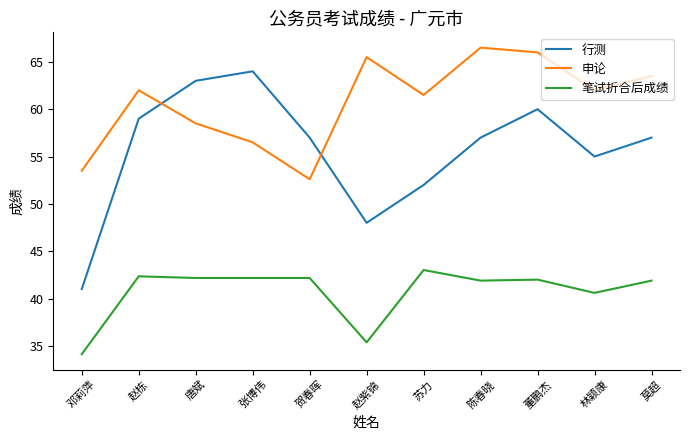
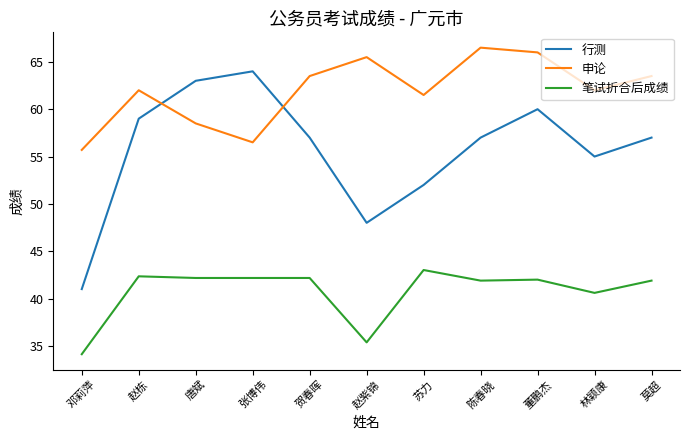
申论, 邓莉萍: 54 -> 56
申论, 贺春晖: 53 -> 64
